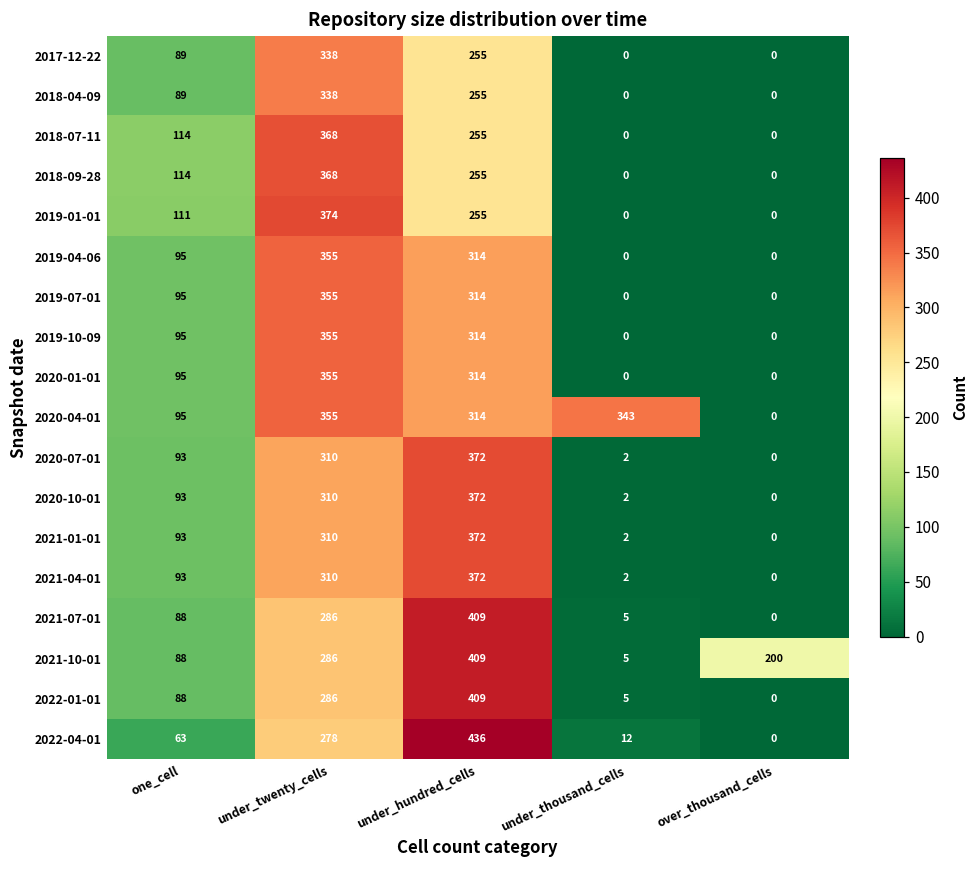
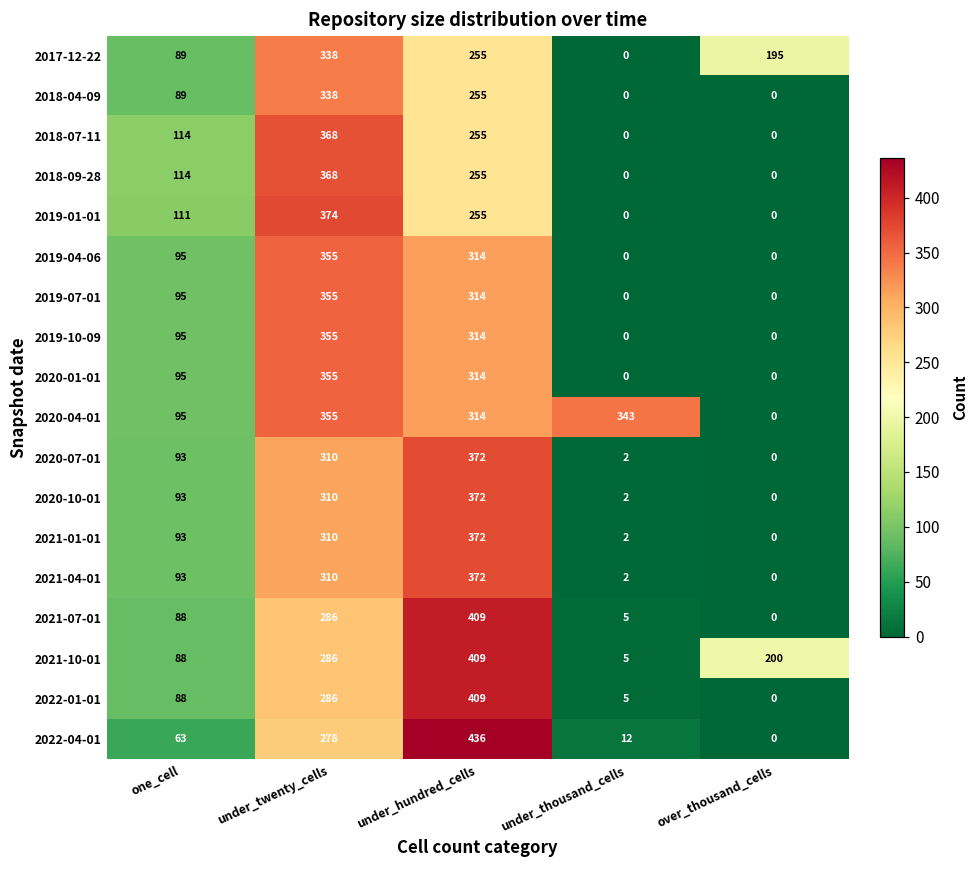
2017-12-22, over_thousand_cells: 0 -> 195
